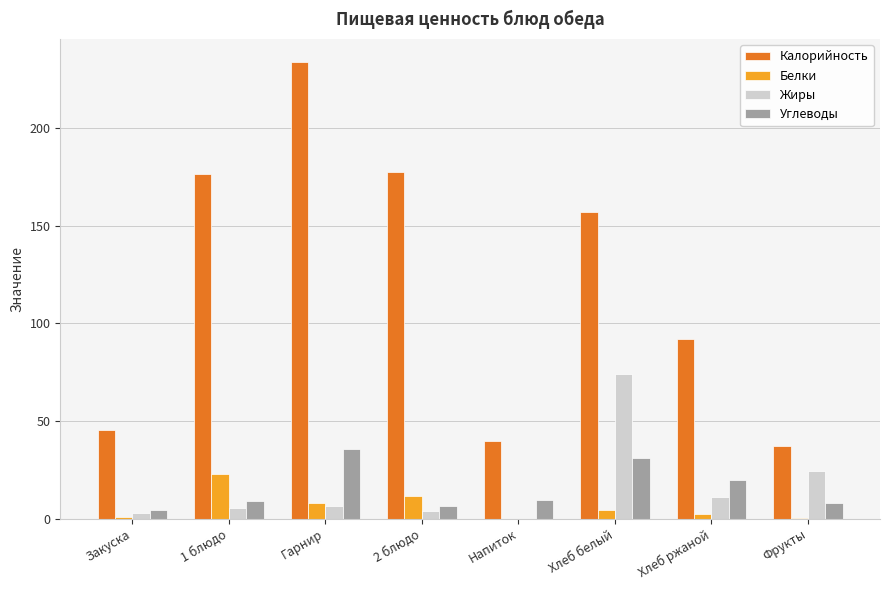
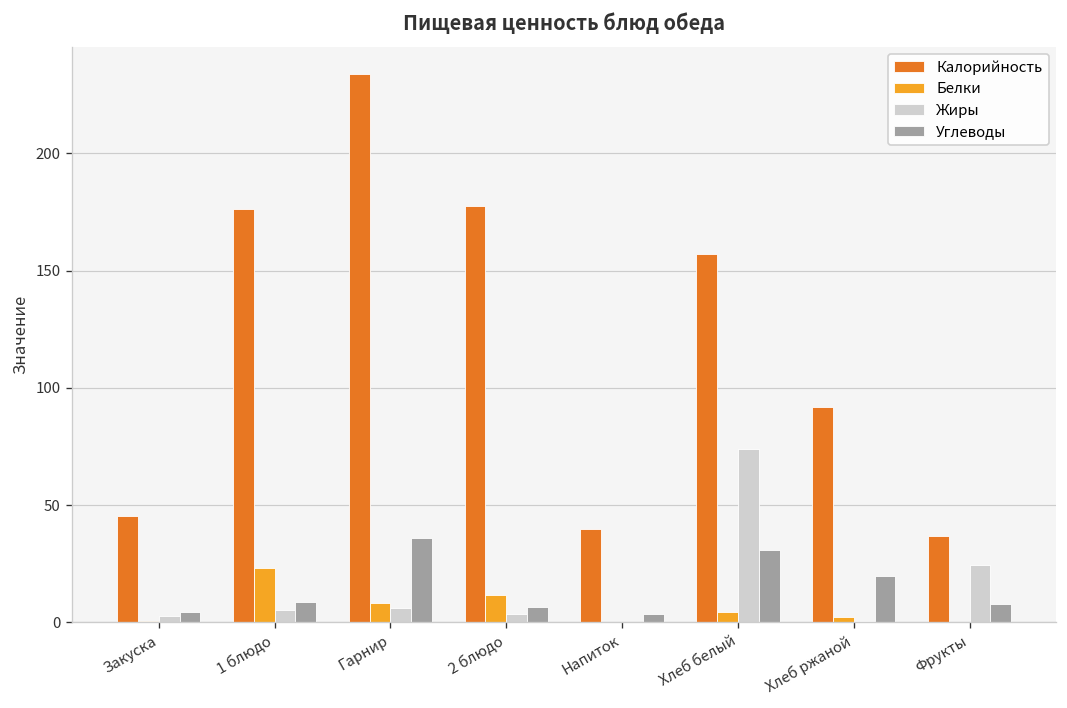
Углеводы, Напиток: 10 -> 4
Жиры, Хлеб ржаной: 11 -> 0
